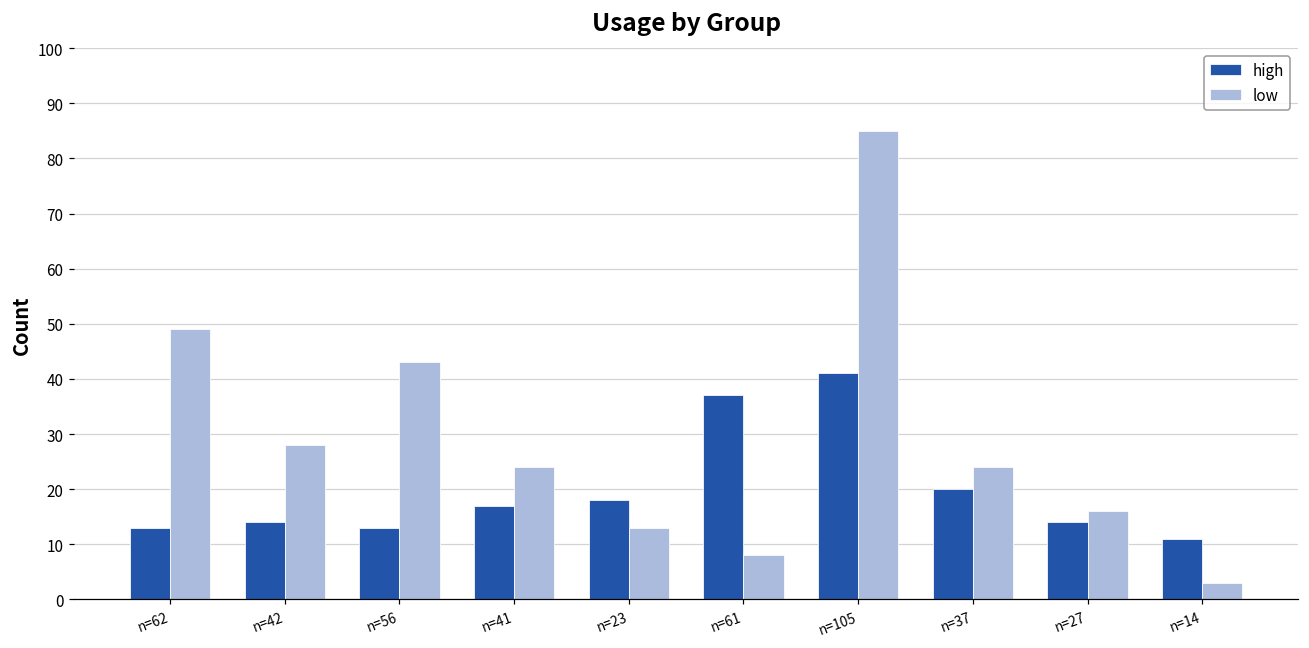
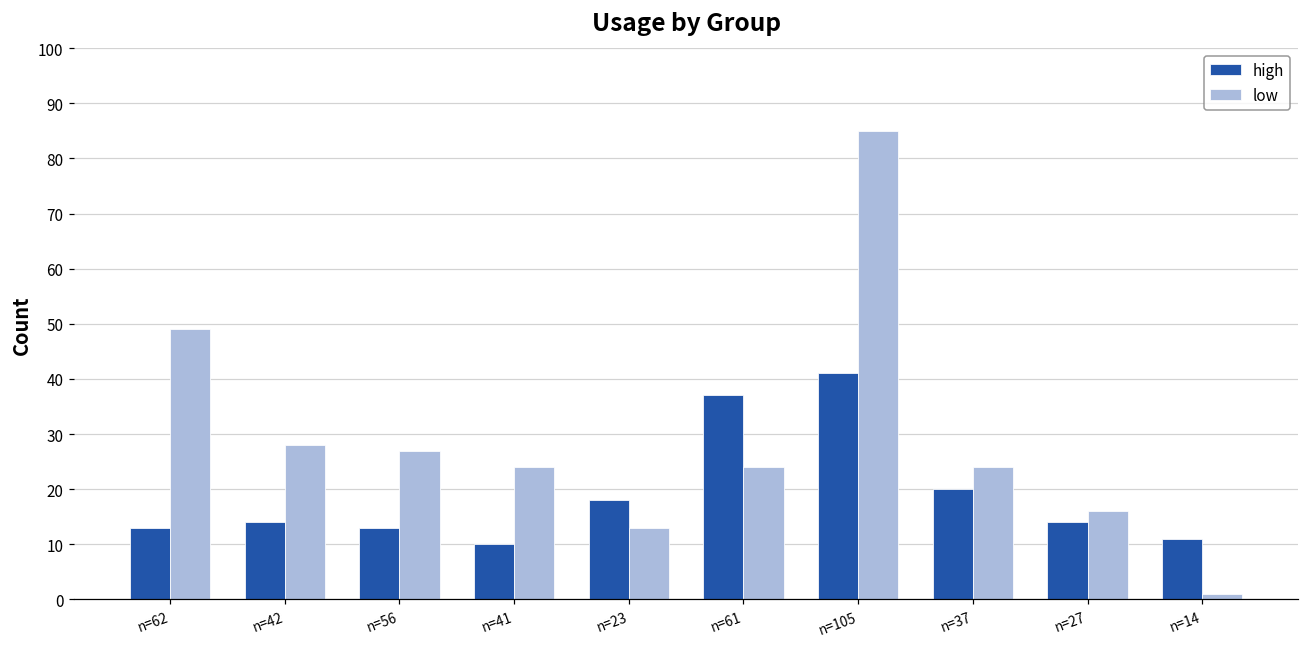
low, n=56: 43 -> 27
high, n=41: 17 -> 10
low, n=61: 8 -> 24
low, n=14: 3 -> 1
